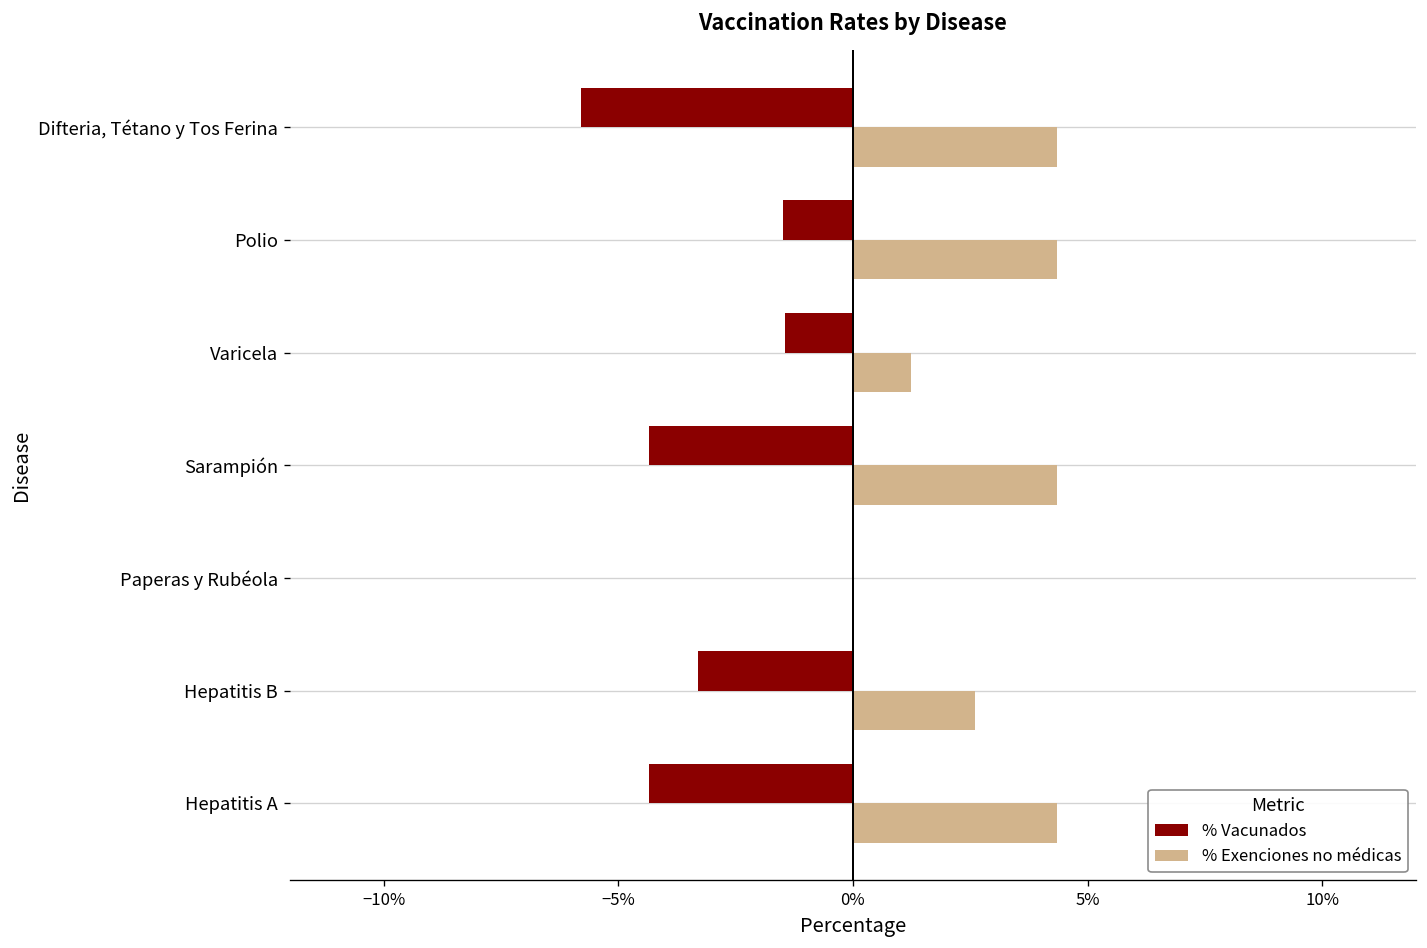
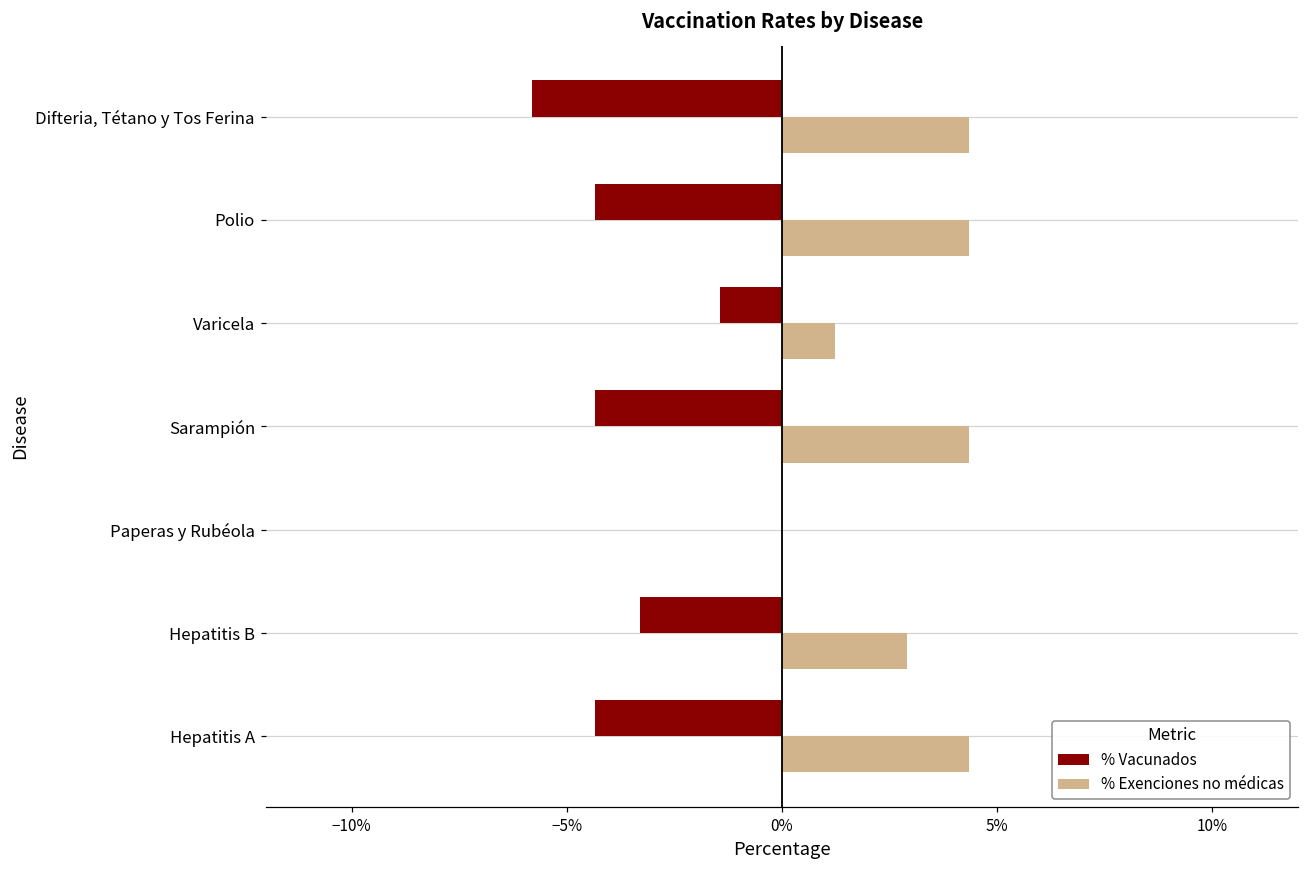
% Vacunados, Polio: -1.5% -> -4.3%
% Exenciones no médicas, Hepatitis B: 2.6% -> 2.9%
